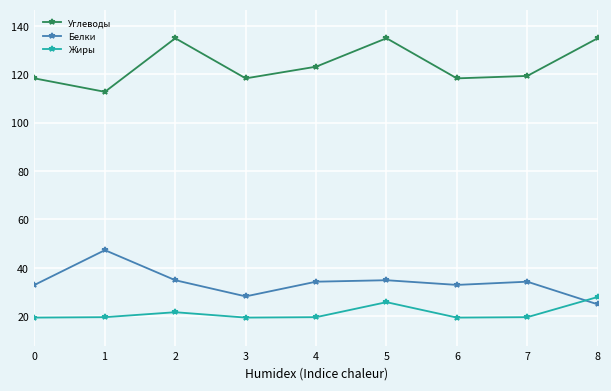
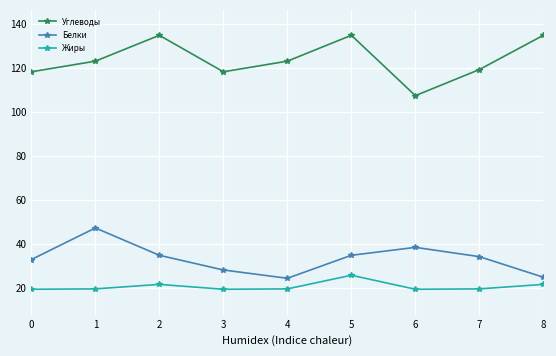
Углеводы, 1: 113 -> 123
Белки, 4: 34 -> 24
Углеводы, 6: 118 -> 107
Белки, 6: 33 -> 38
Жиры, 8: 28 -> 22
